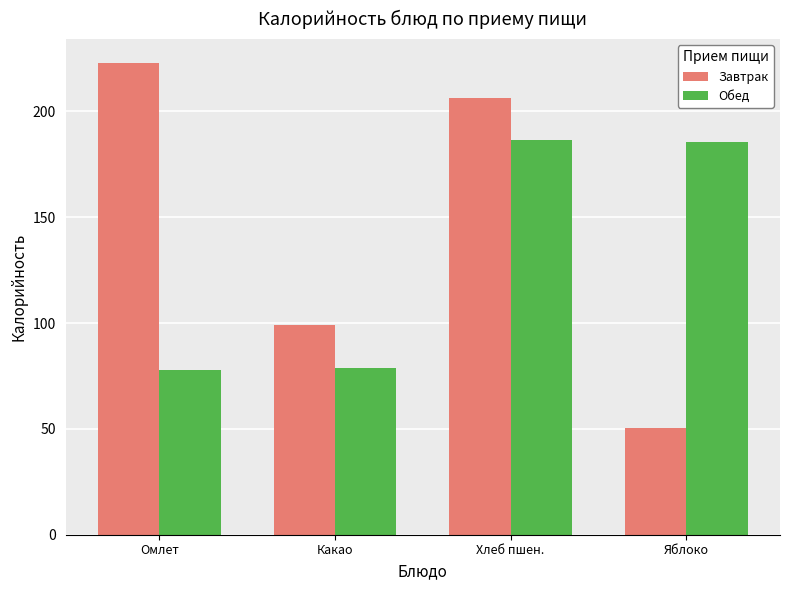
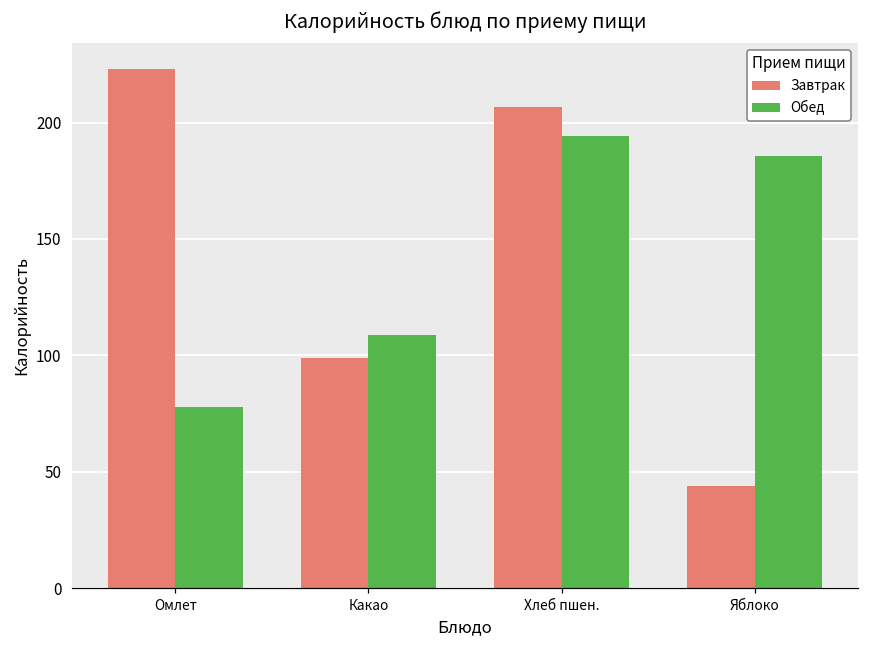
Обед, Какао: 79 -> 109
Обед, Хлеб пшен.: 186 -> 194
Завтрак, Яблоко: 51 -> 44
